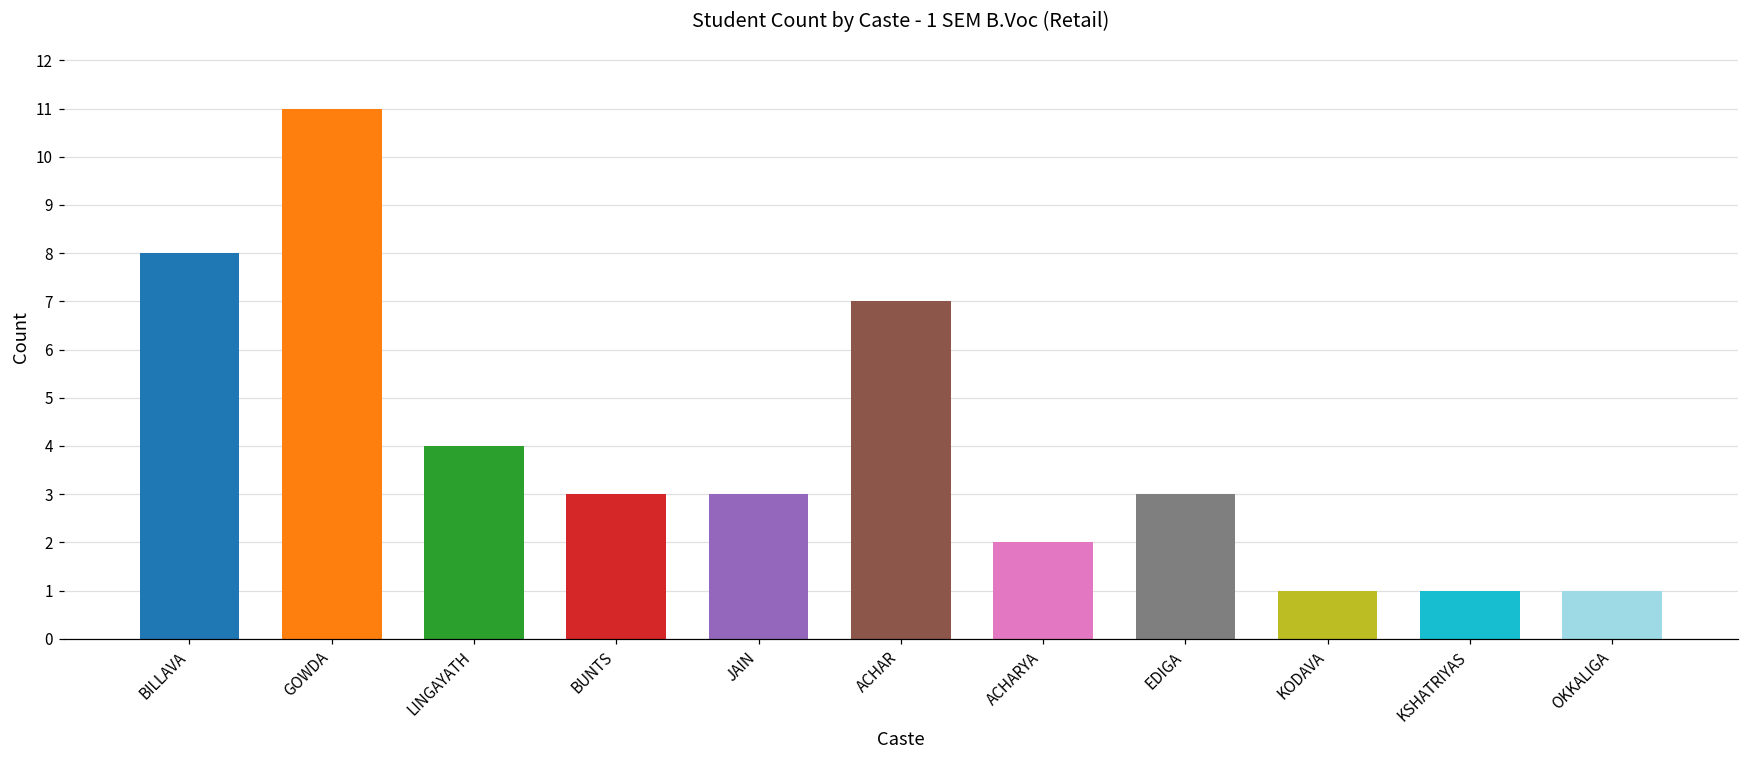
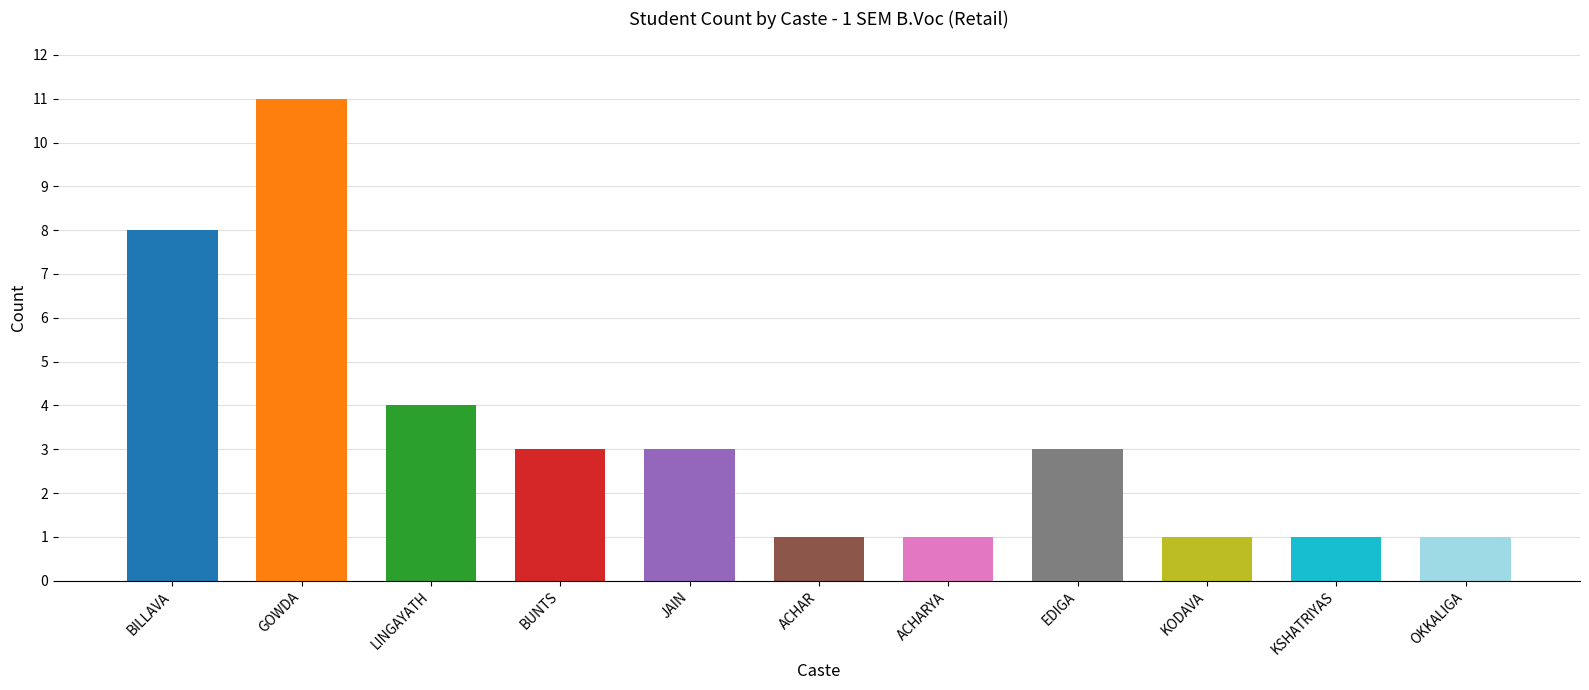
ACHAR: 7 -> 1
ACHARYA: 2 -> 1
